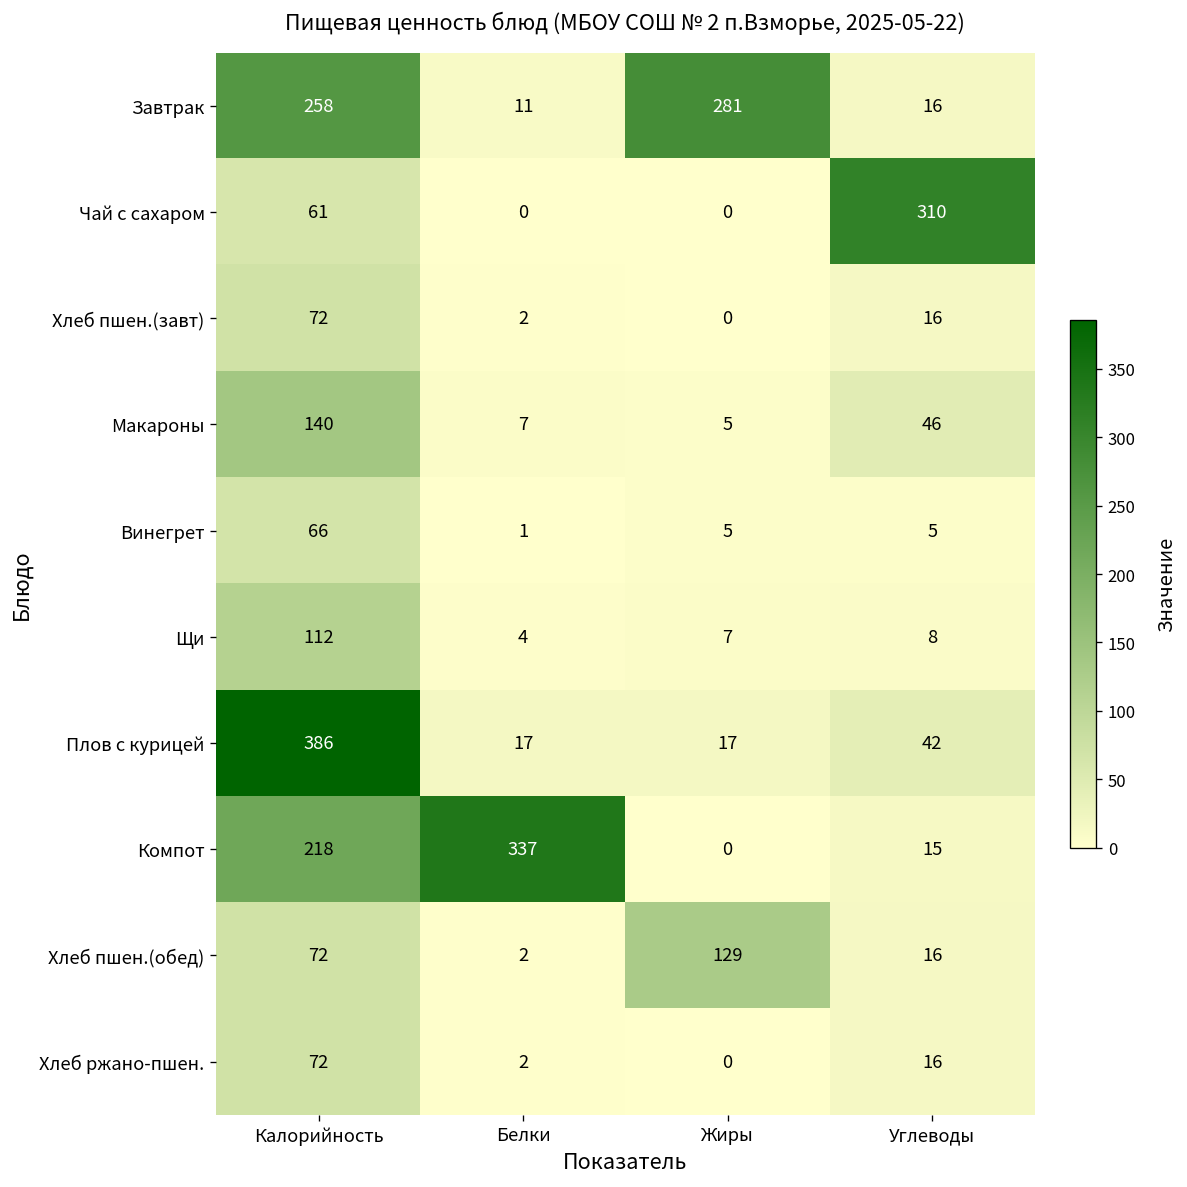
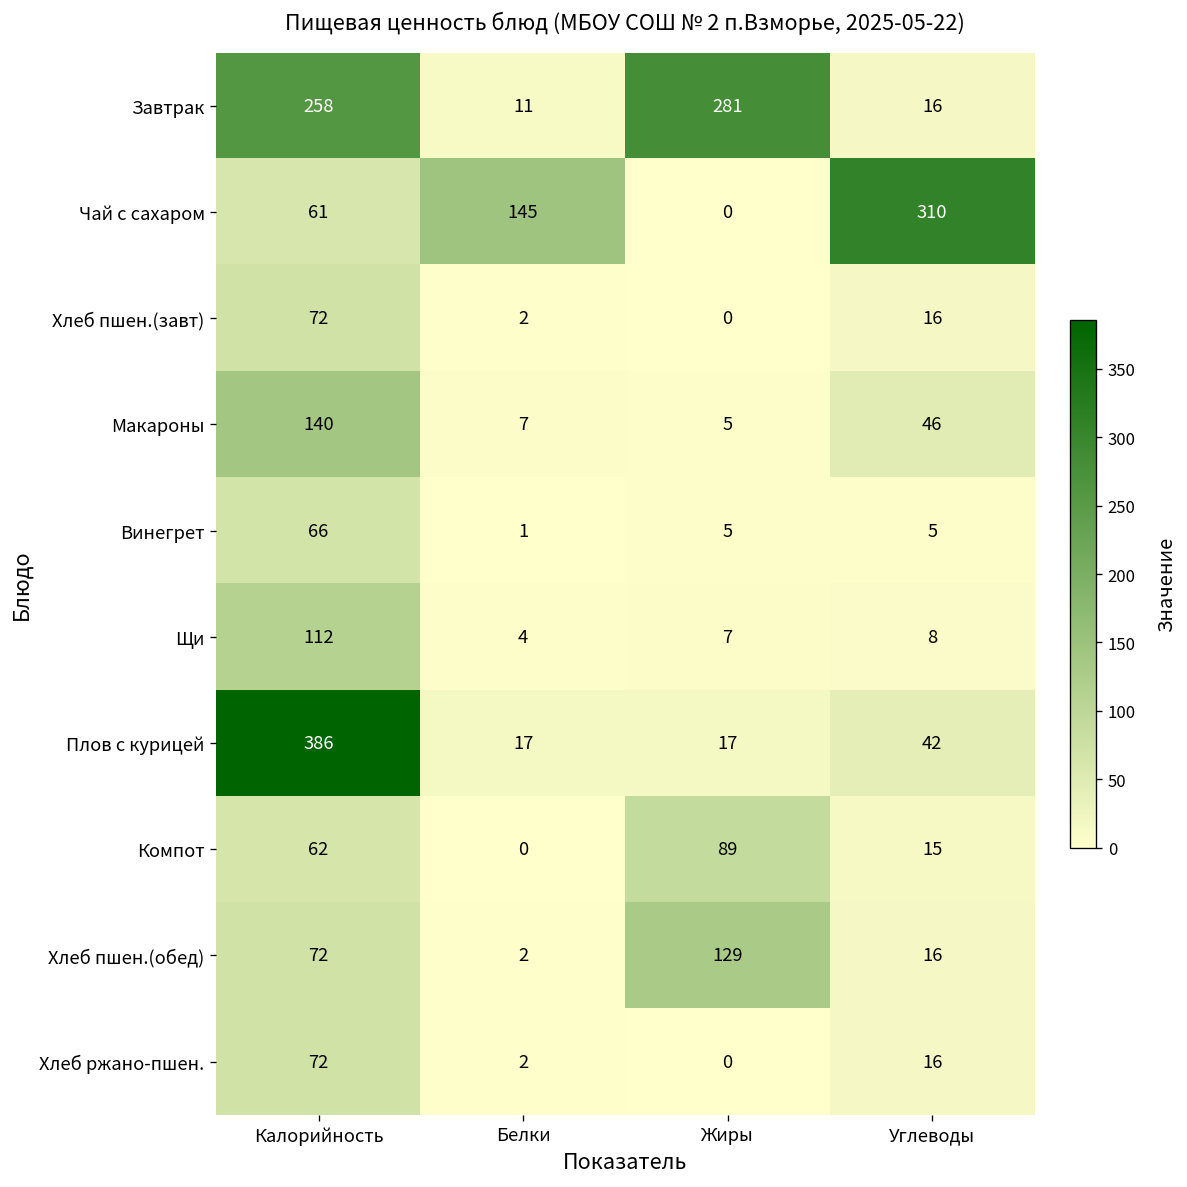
Чай с сахаром, Белки: 0 -> 145
Компот, Калорийность: 218 -> 62
Компот, Белки: 337 -> 0
Компот, Жиры: 0 -> 89
